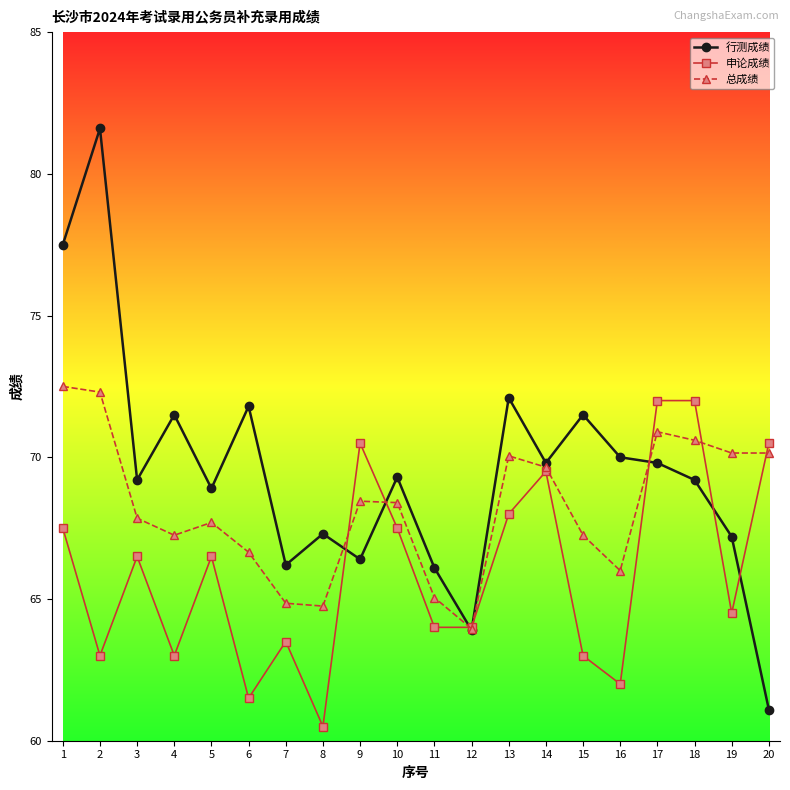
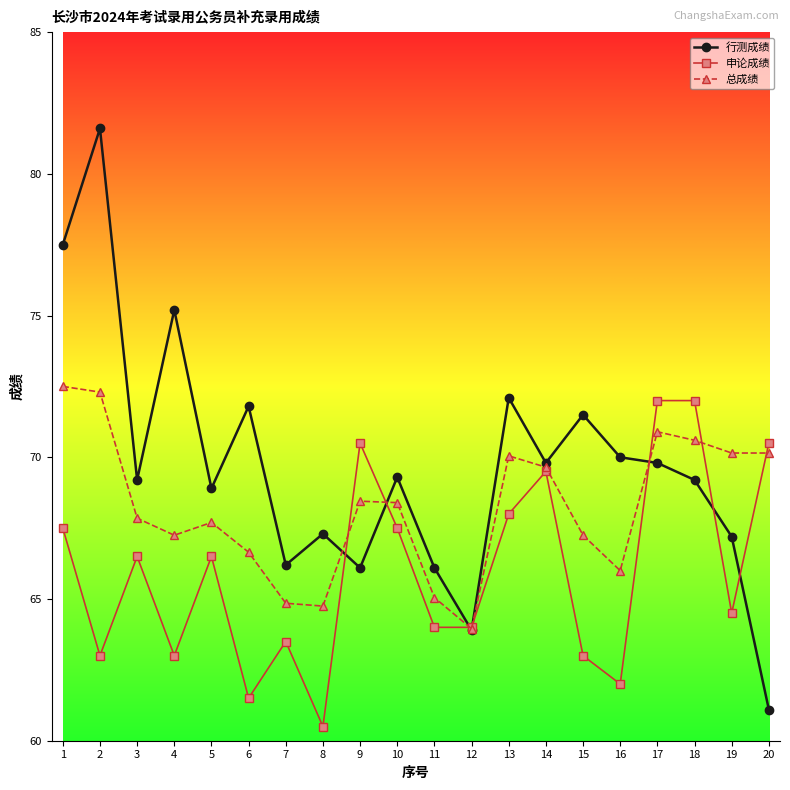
行测成绩, 4: 71.5 -> 75.2
行测成绩, 9: 66.4 -> 66.1
